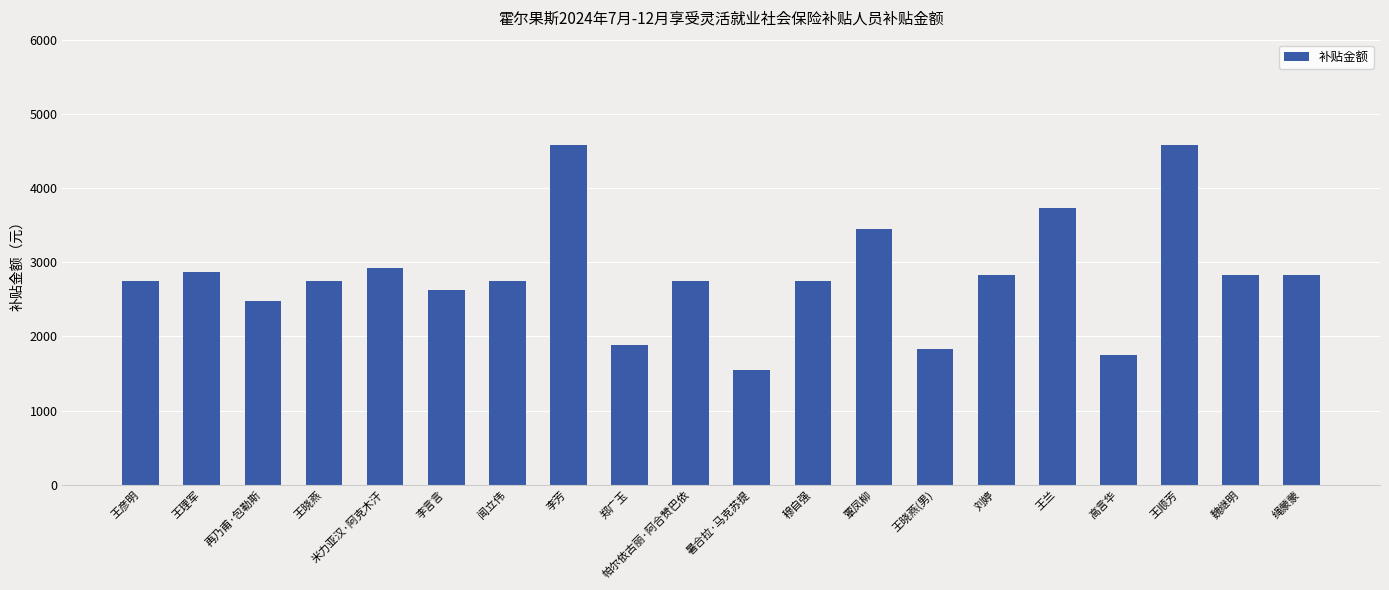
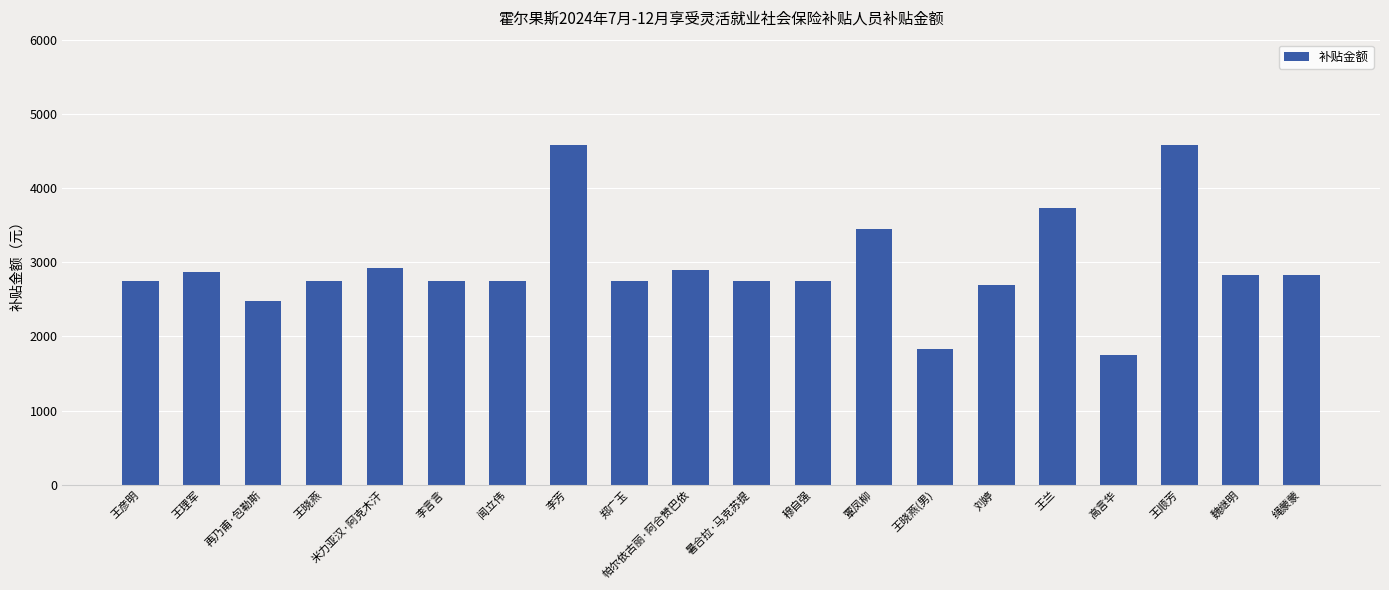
李言言: 2600 -> 2700
郑广玉: 1900 -> 2700
帕尔依古丽·阿合赞巴依: 2700 -> 2900
暑合拉·马克苏提: 1500 -> 2700
刘婷: 2800 -> 2700
